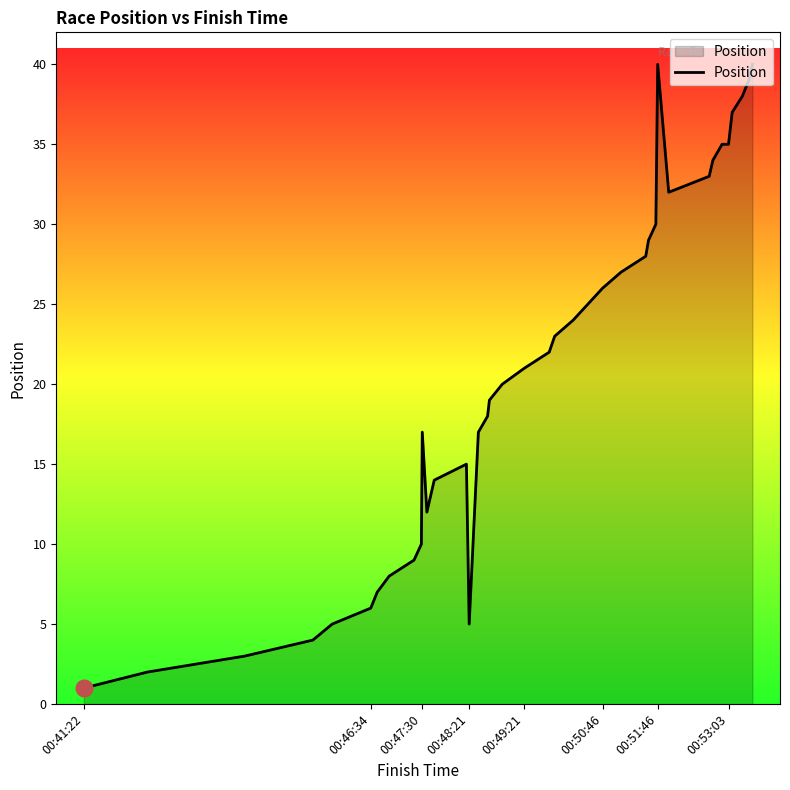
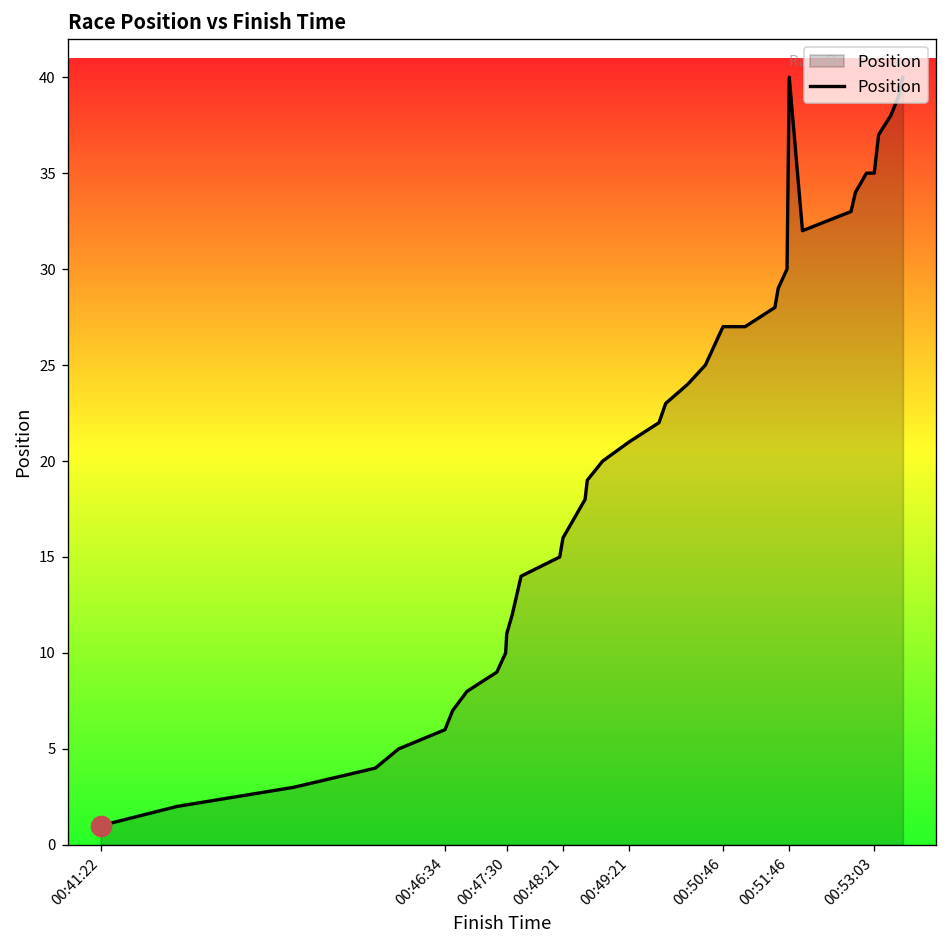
Position, 00:47:30: 17 -> 11
Position, 00:48:21: 5 -> 16
Position, 00:50:46: 26 -> 27
